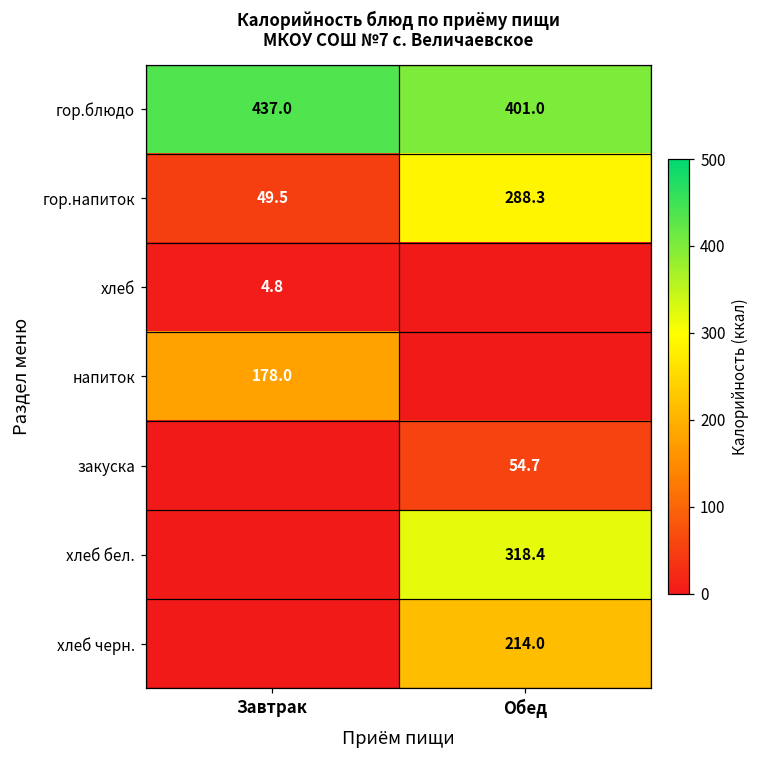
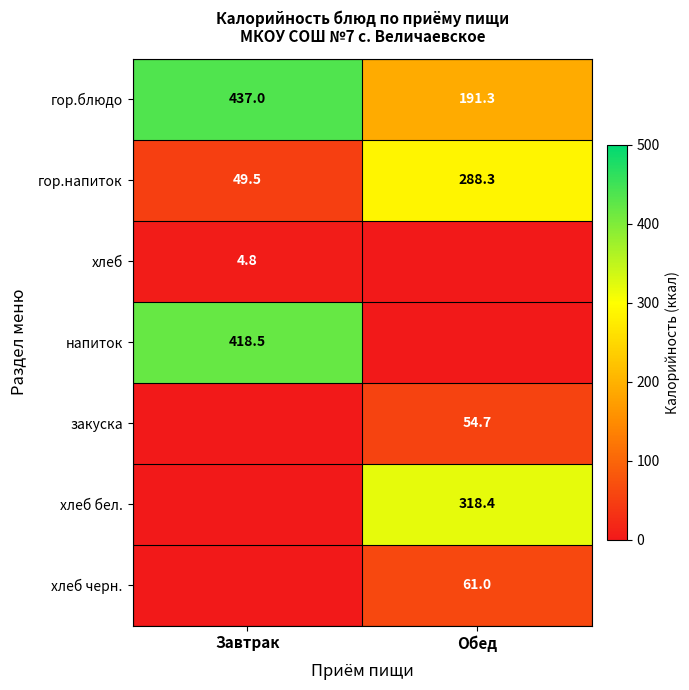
гор.блюдо, Обед: 401.0 -> 191.3
напиток, Завтрак: 178.0 -> 418.5
хлеб черн., Обед: 214.0 -> 61.0
